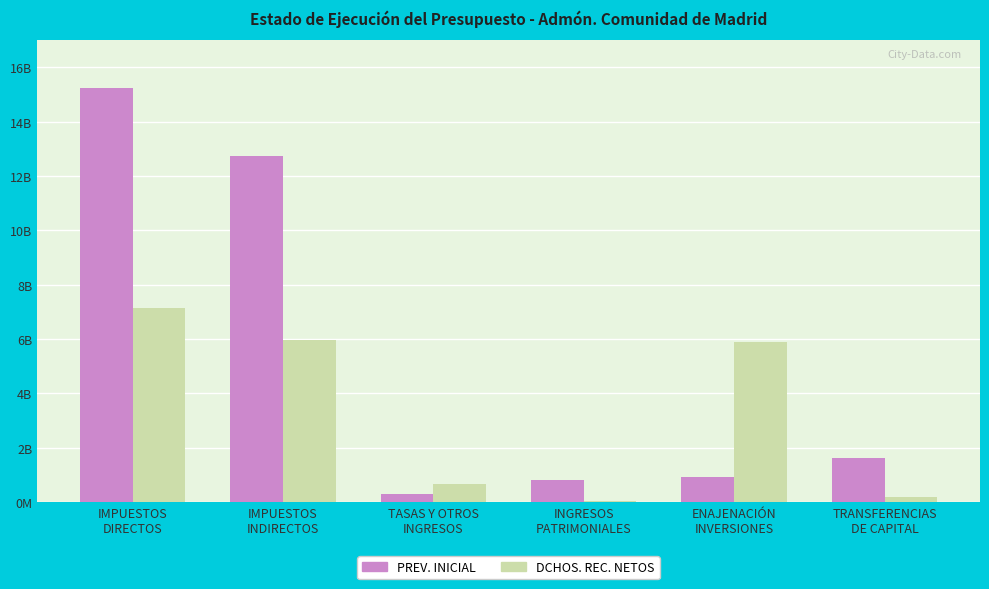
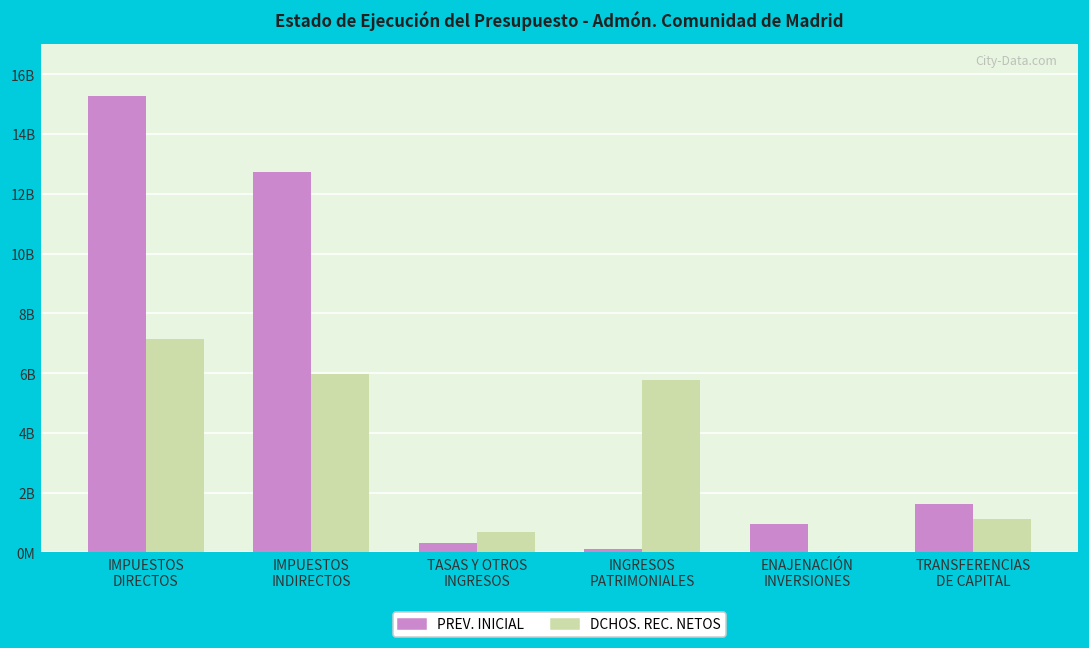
PREV. INICIAL, INGRESOS PATRIMONIALES: 800000000 -> 100000000
DCHOS. REC. NETOS, INGRESOS PATRIMONIALES: 0 -> 5800000000
DCHOS. REC. NETOS, ENAJENACIÓN INVERSIONES: 5900000000 -> 0
DCHOS. REC. NETOS, TRANSFERENCIAS DE CAPITAL: 200000000 -> 1100000000
